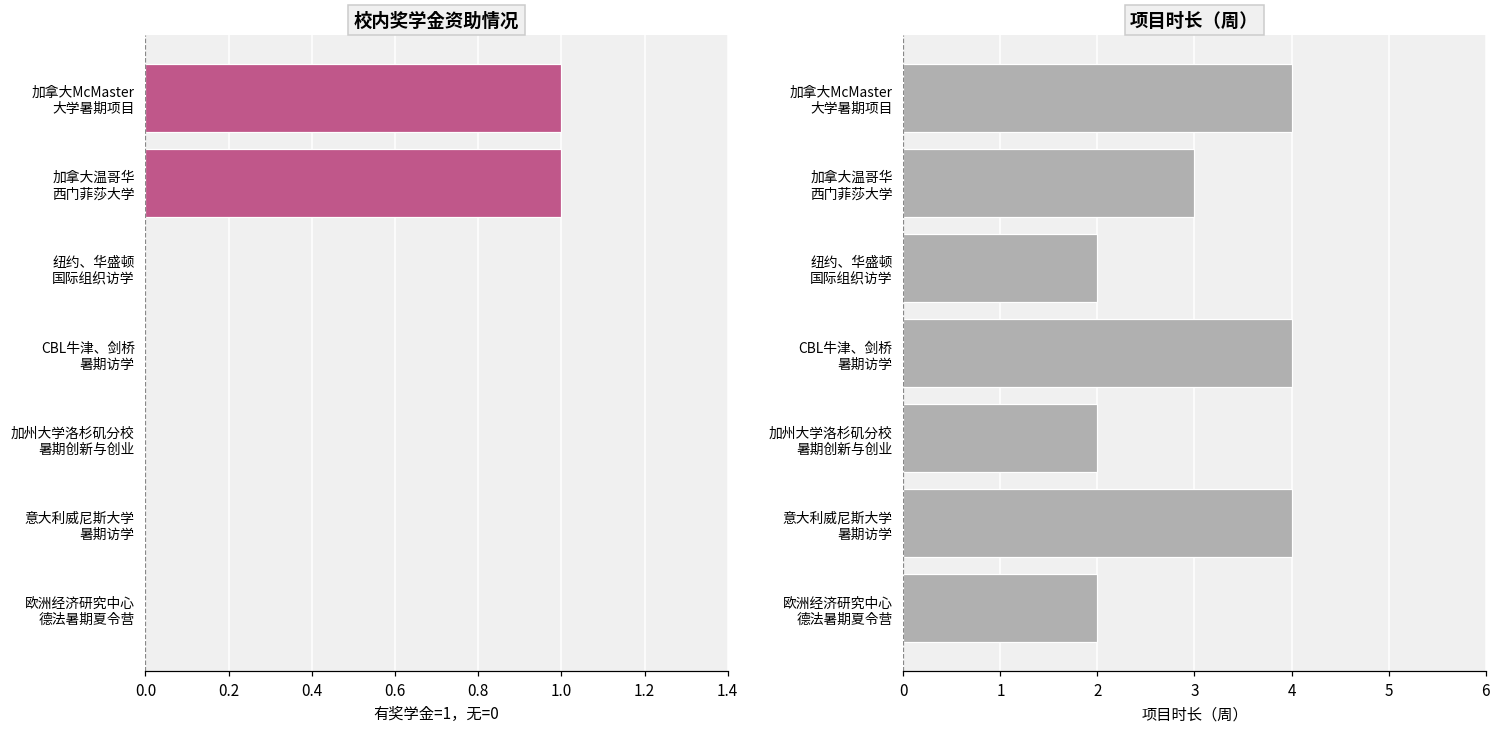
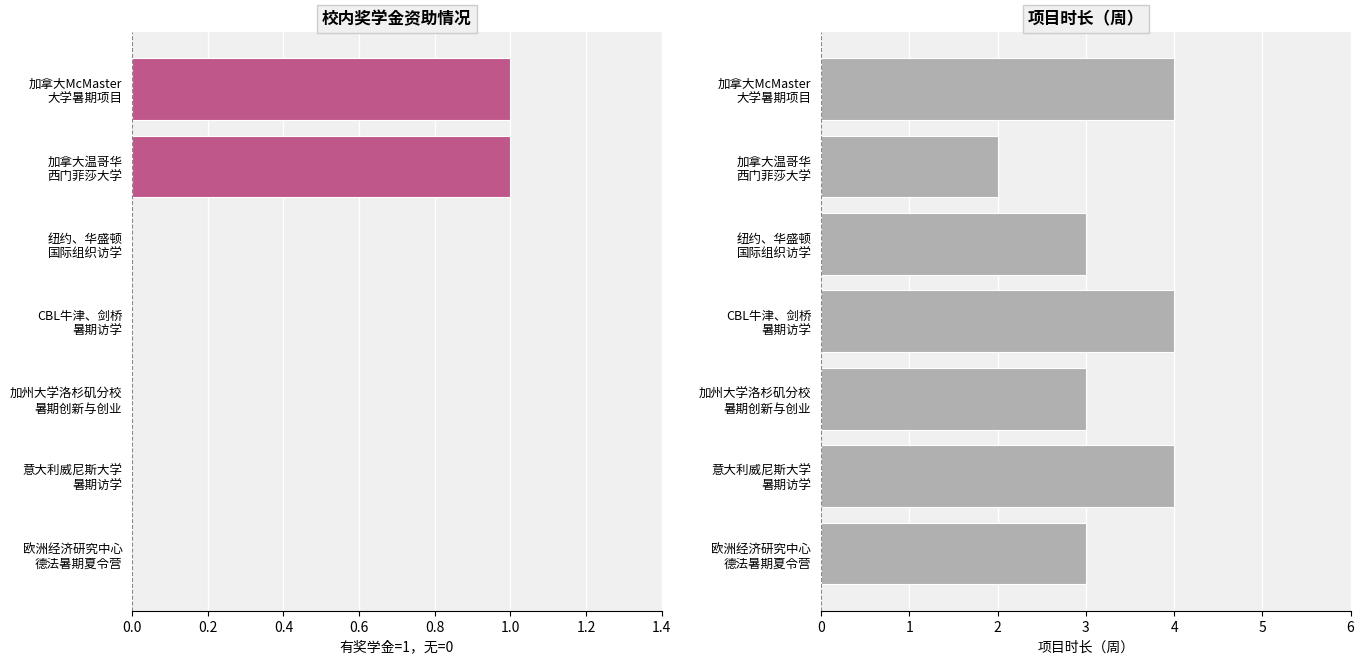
项目时长（周）, 加拿大温哥华 西门菲莎大学: 3 -> 2
项目时长（周）, 纽约、华盛顿 国际组织访学: 2 -> 3
项目时长（周）, 加州大学洛杉矶分校 暑期创新与创业: 2 -> 3
项目时长（周）, 欧洲经济研究中心 德法暑期夏令营: 2 -> 3
